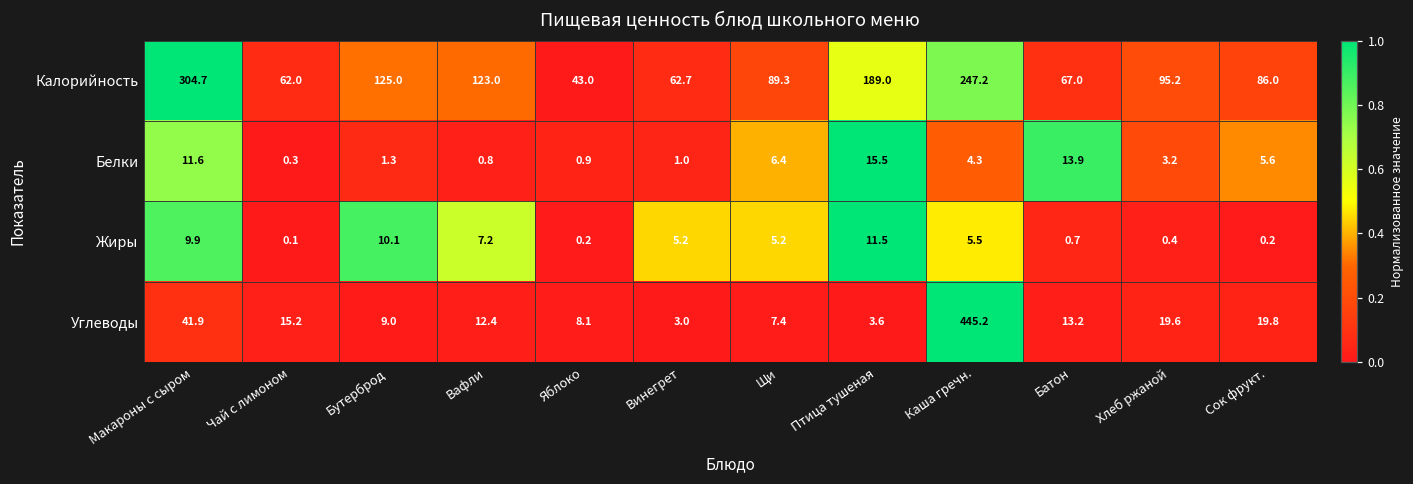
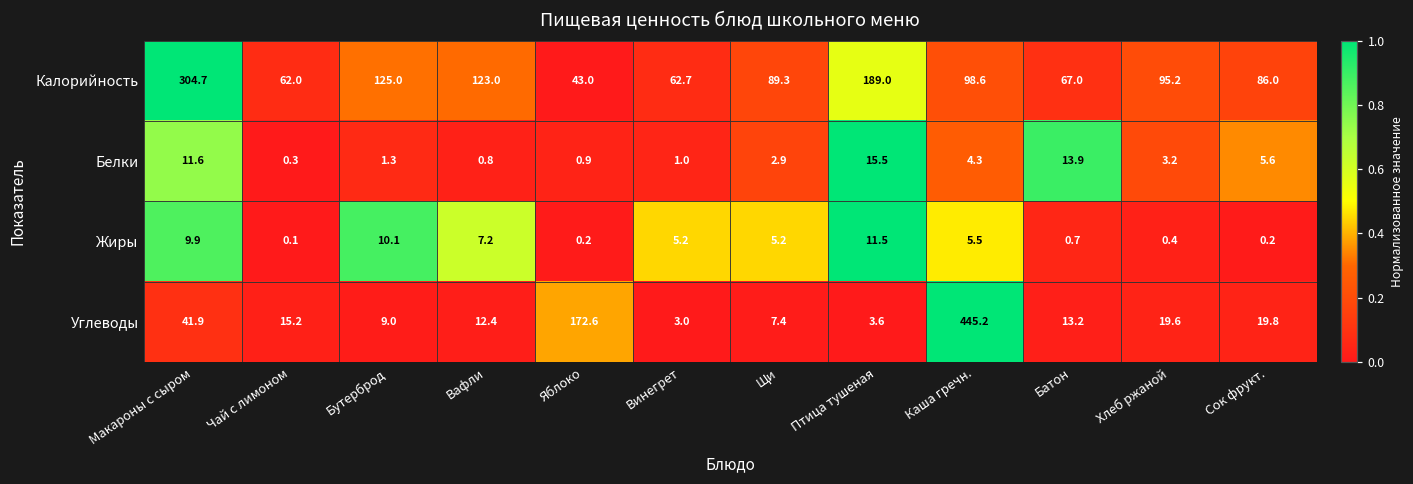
Калорийность, Каша гречн.: 247.2 -> 98.6
Белки, Щи: 6.4 -> 2.9
Углеводы, Яблоко: 8.1 -> 172.6
